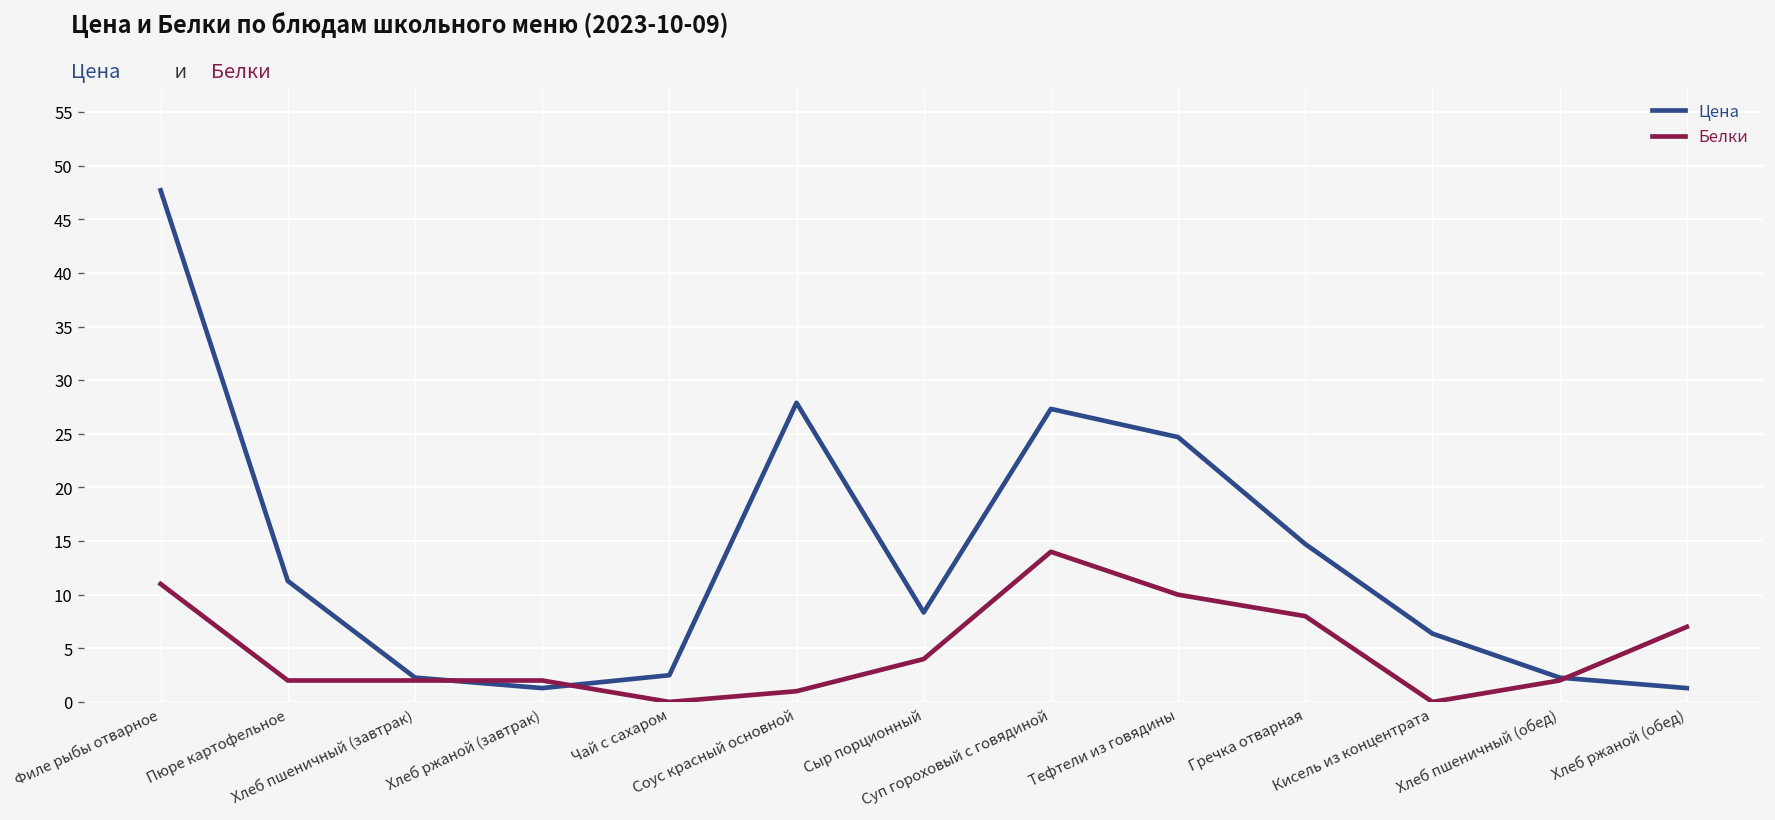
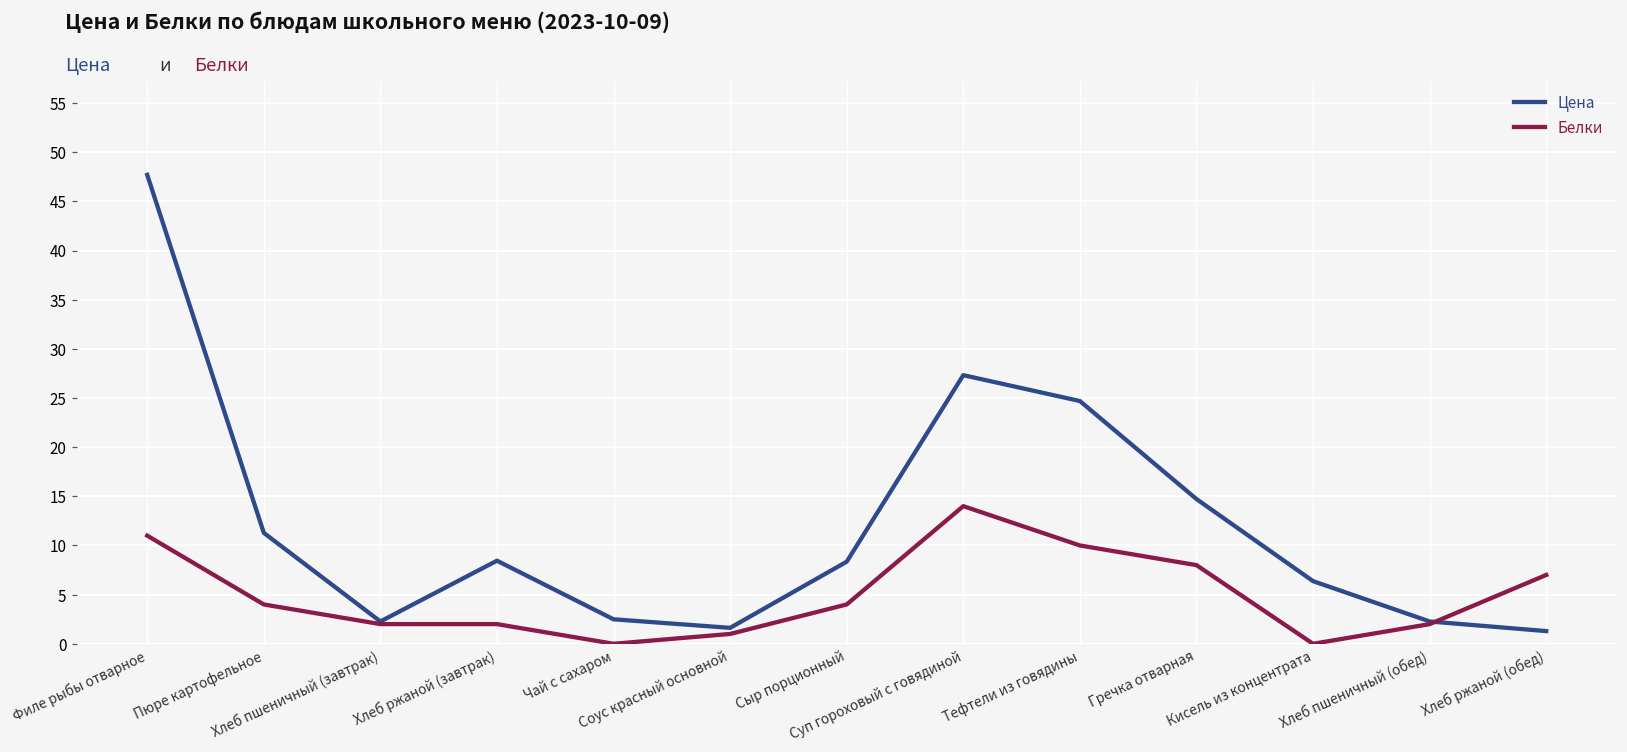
Белки, Пюре картофельное: 2 -> 4
Цена, Хлеб ржаной (завтрак): 1 -> 8
Цена, Соус красный основной: 28 -> 2
